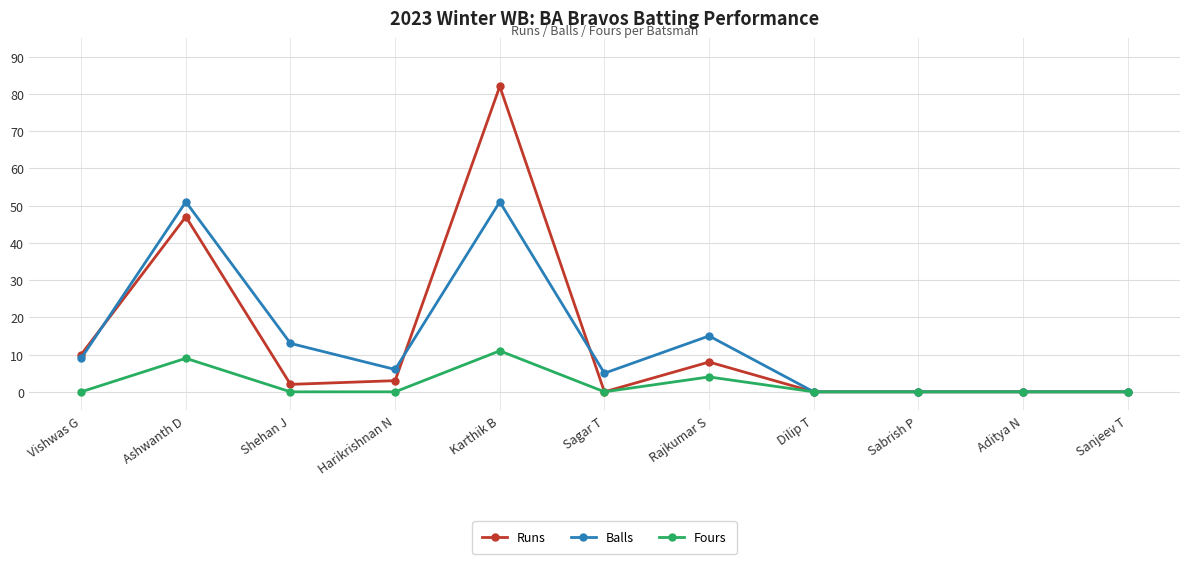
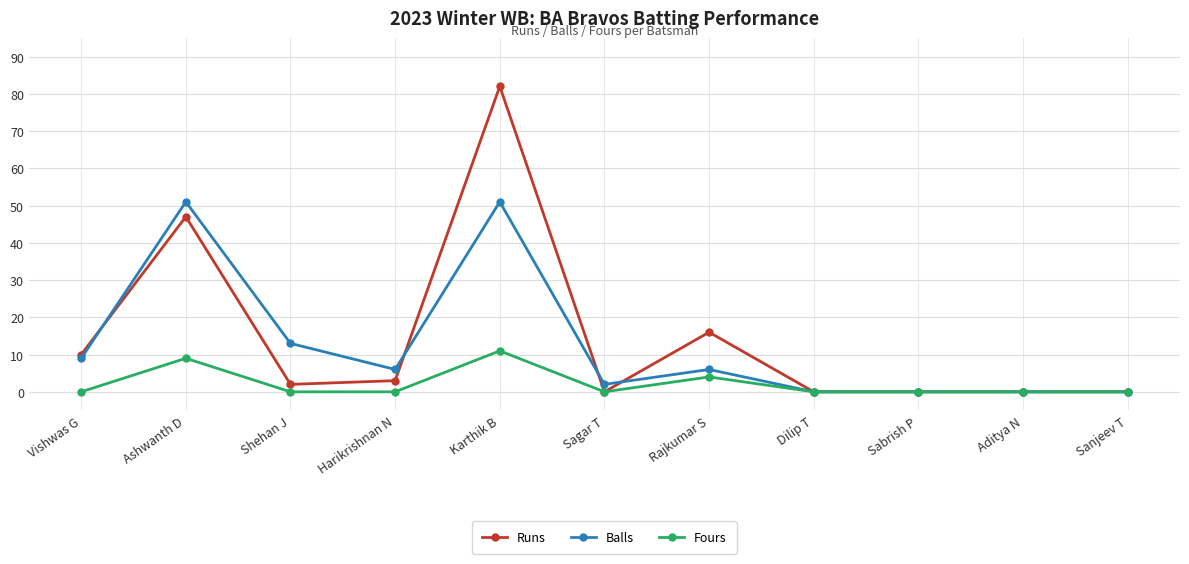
Balls, Sagar T: 5 -> 2
Runs, Rajkumar S: 8 -> 16
Balls, Rajkumar S: 15 -> 6
